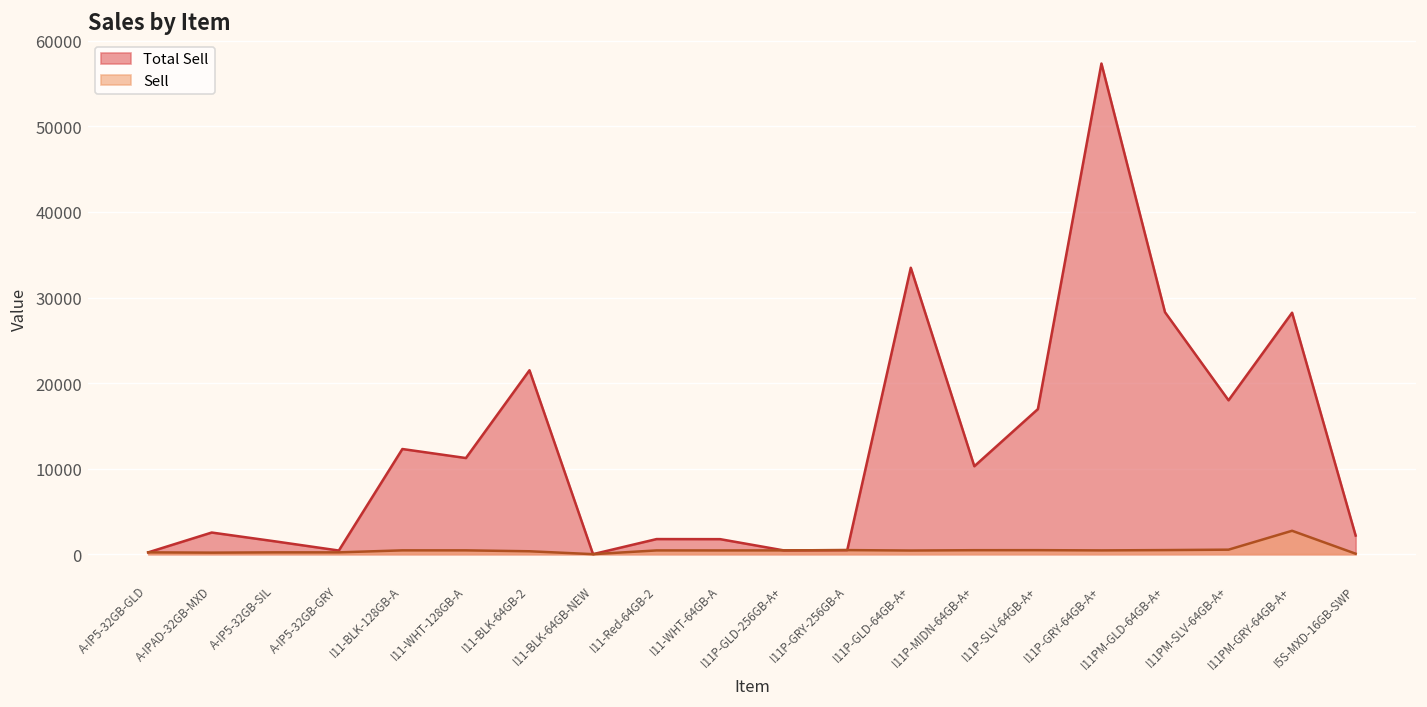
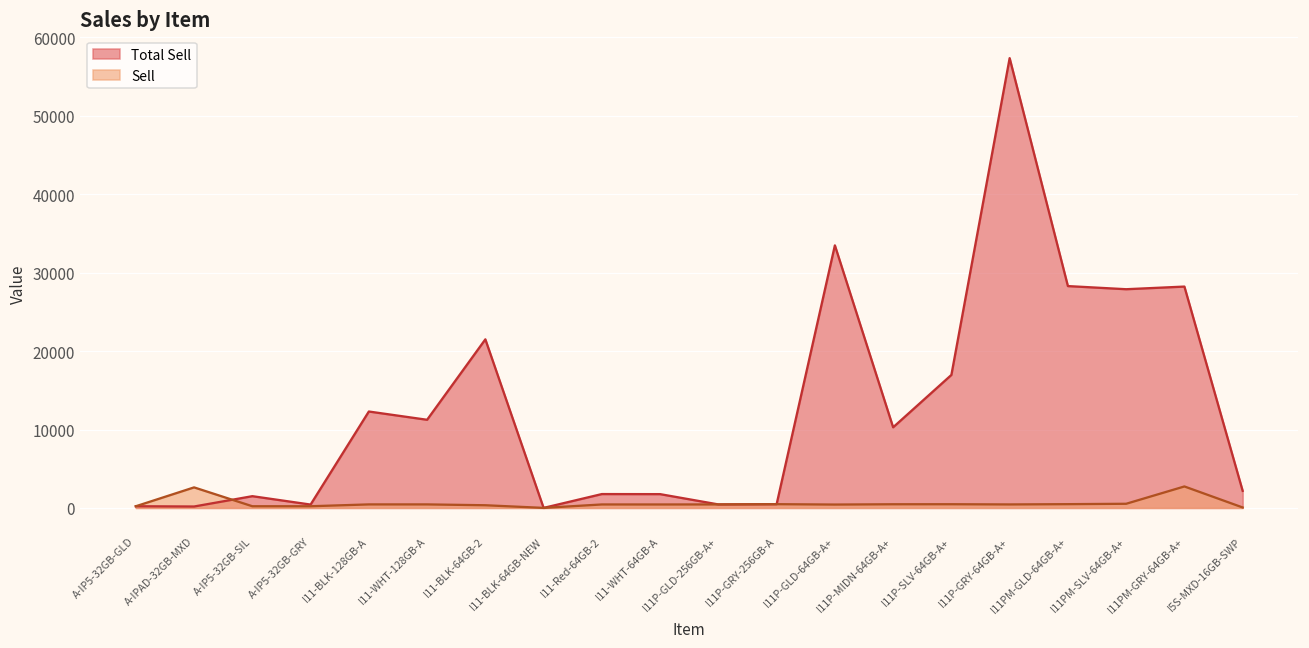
Total Sell, A-IPAD-32GB-MXD: 3000 -> 0
Sell, A-IPAD-32GB-MXD: 0 -> 3000
Total Sell, I11PM-SLV-64GB-A+: 18000 -> 28000
